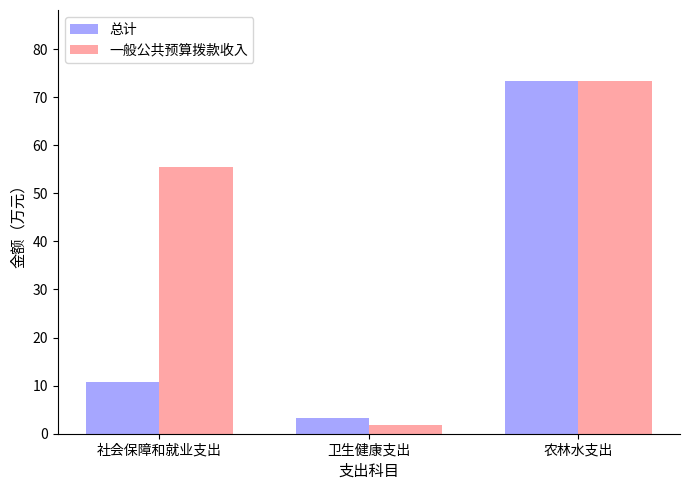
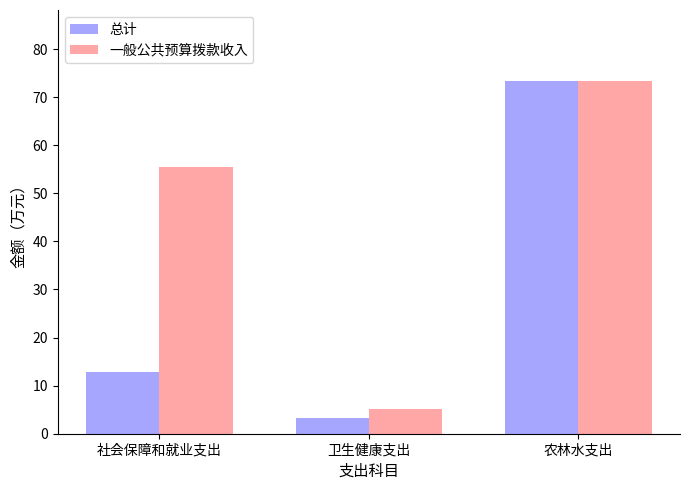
总计, 社会保障和就业支出: 11 -> 13
一般公共预算拨款收入, 卫生健康支出: 2 -> 5
